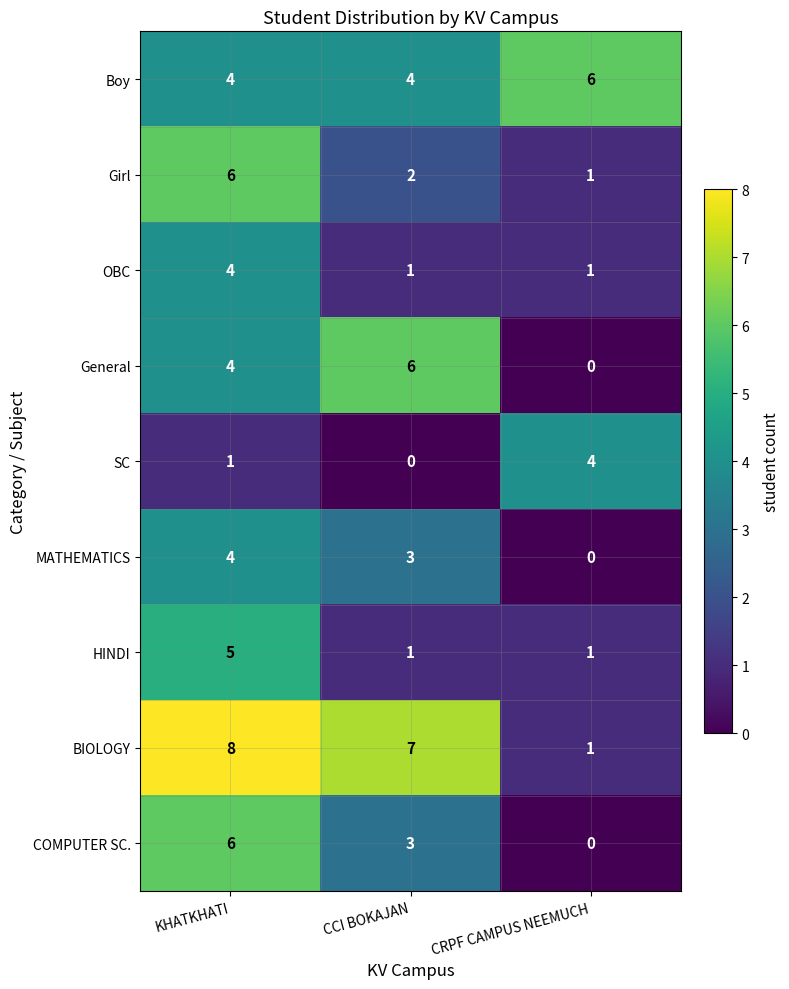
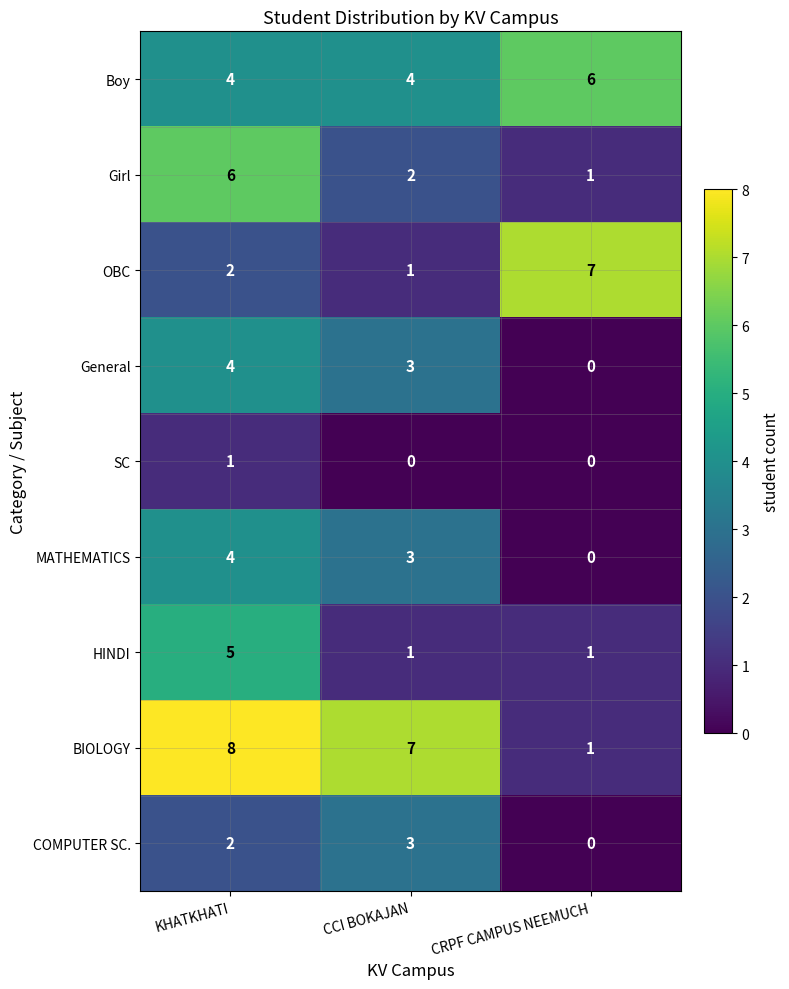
OBC, KHATKHATI: 4 -> 2
OBC, CRPF CAMPUS NEEMUCH: 1 -> 7
General, CCI BOKAJAN: 6 -> 3
SC, CRPF CAMPUS NEEMUCH: 4 -> 0
COMPUTER SC., KHATKHATI: 6 -> 2
